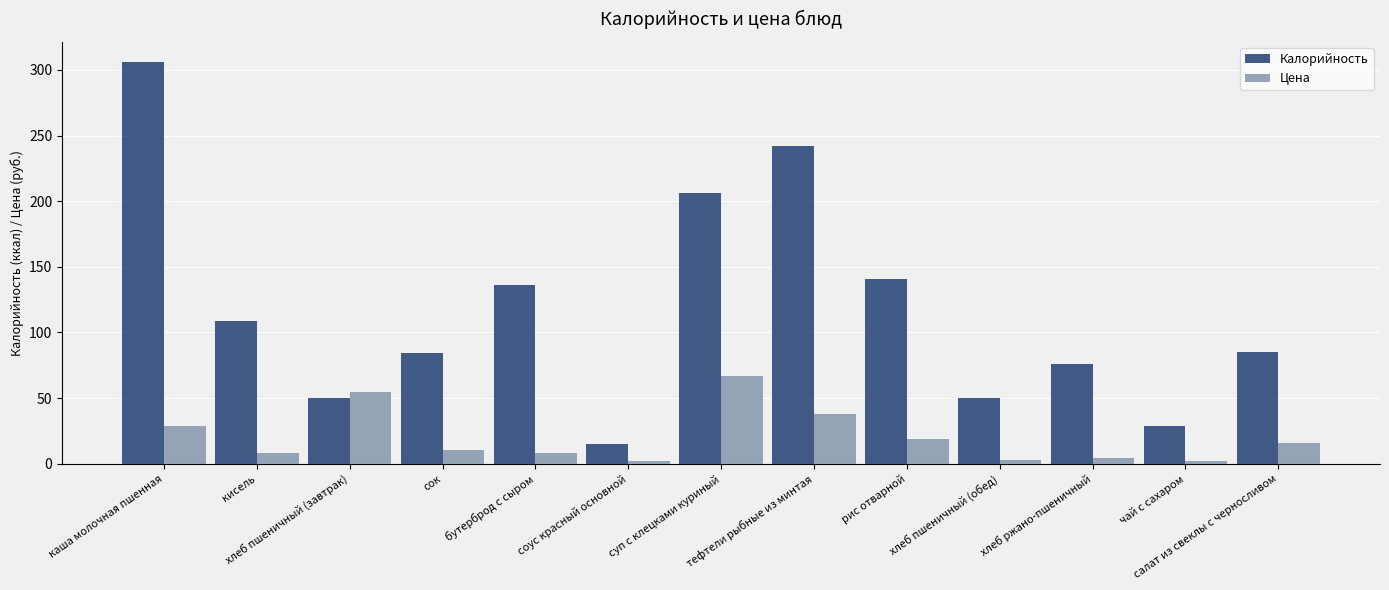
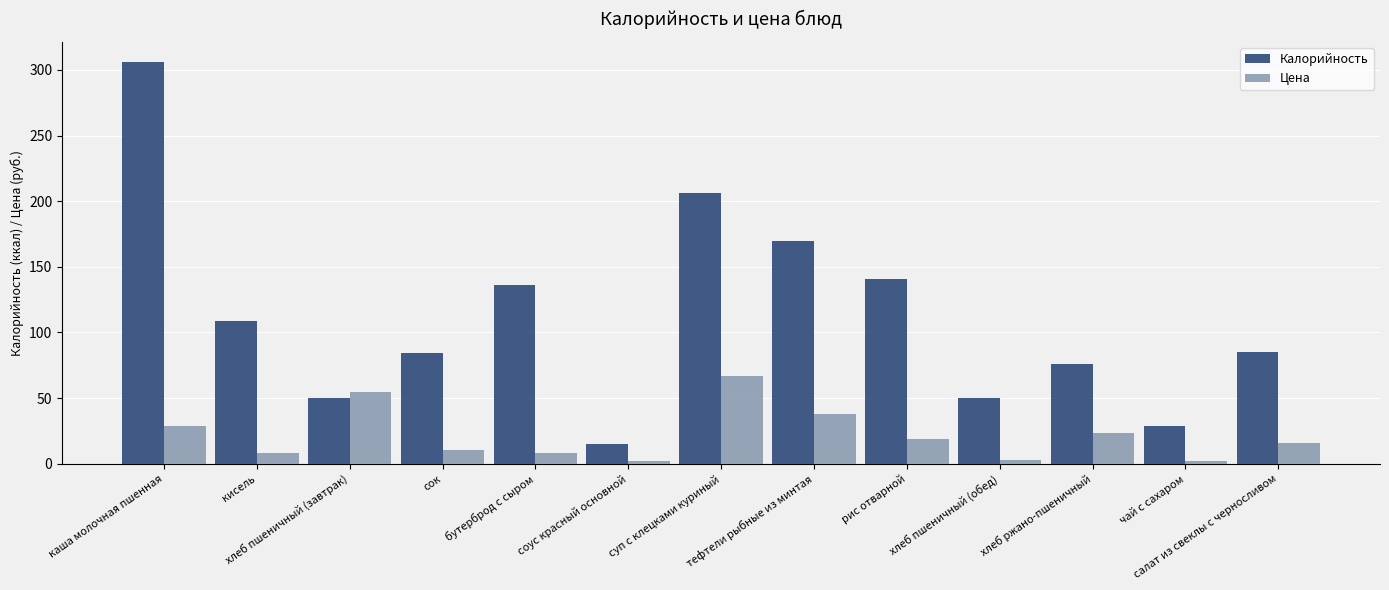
Калорийность, тефтели рыбные из минтая: 242 -> 170
Цена, хлеб ржано-пшеничный: 5 -> 24
